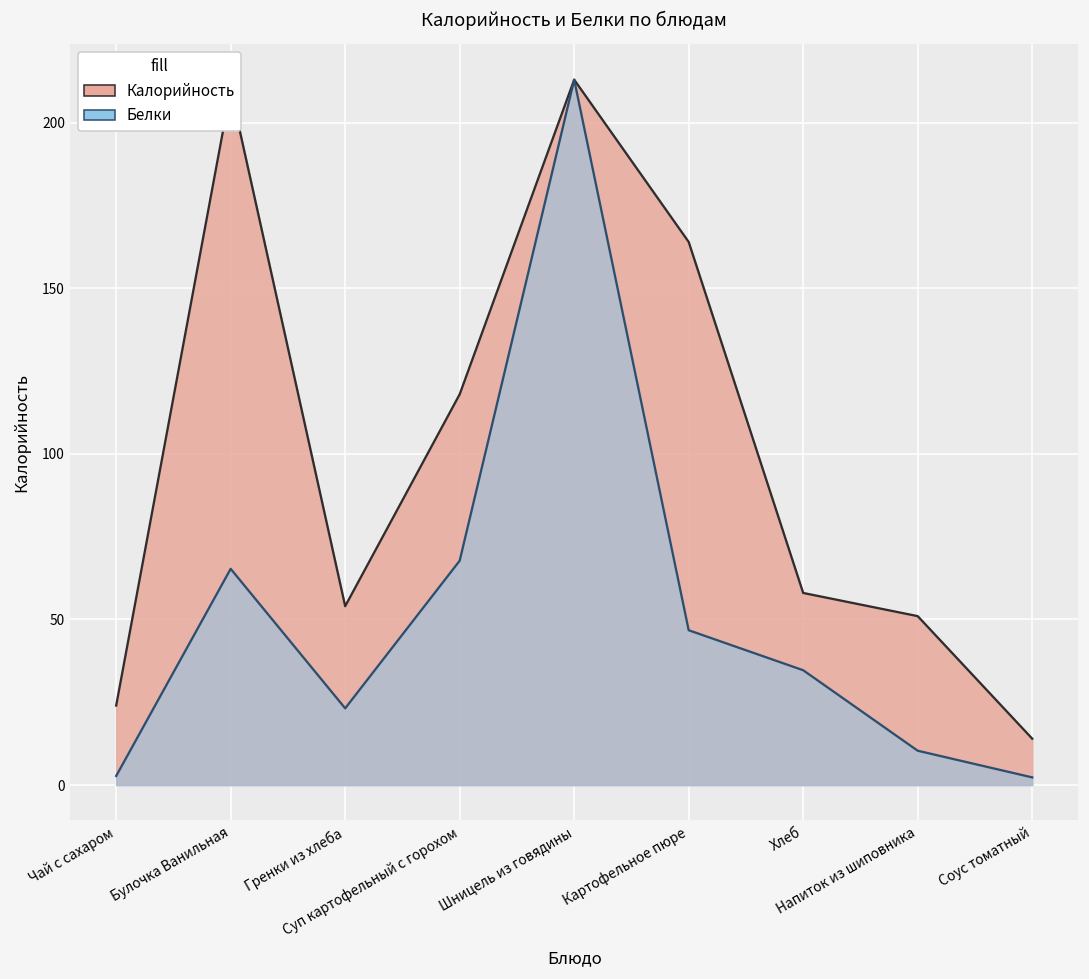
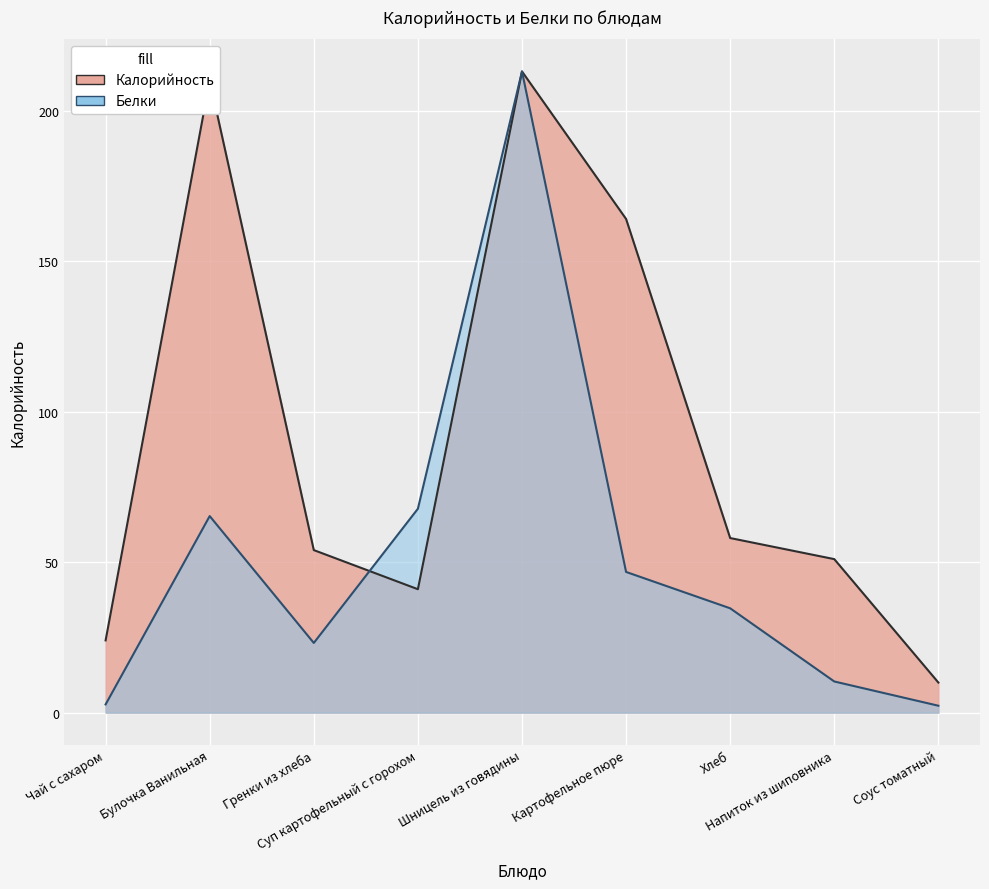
Калорийность, Суп картофельный с горохом: 118 -> 41
Калорийность, Соус томатный: 14 -> 10
